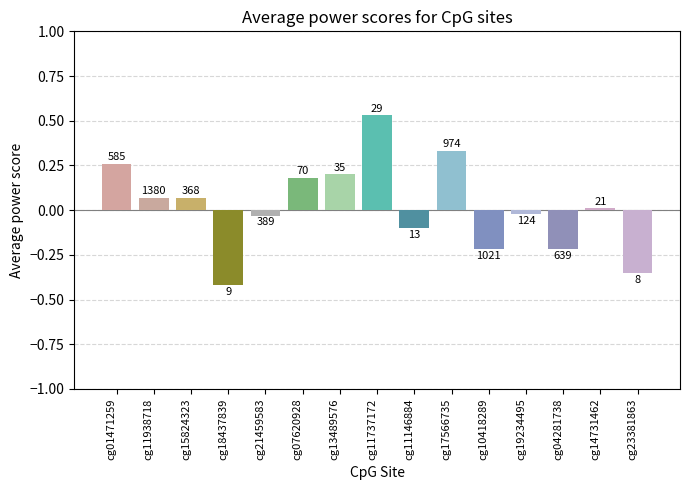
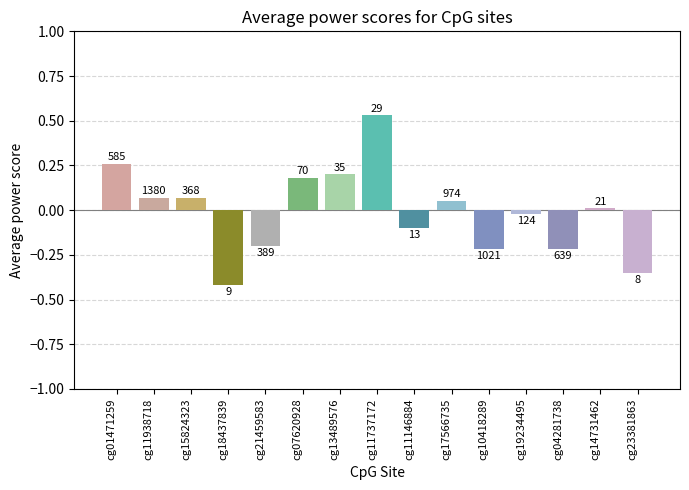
cg21459583: -0.03 -> -0.20
cg17566735: 0.33 -> 0.05
